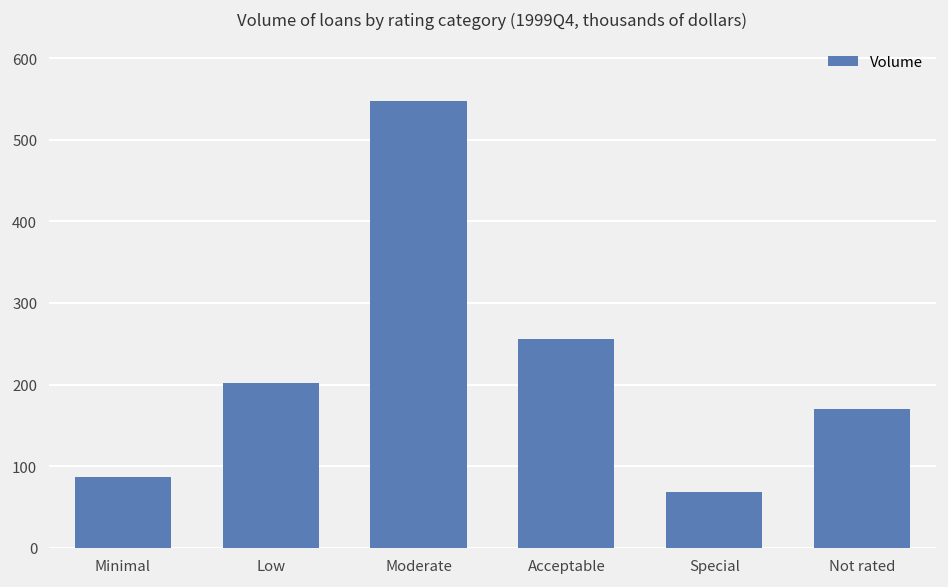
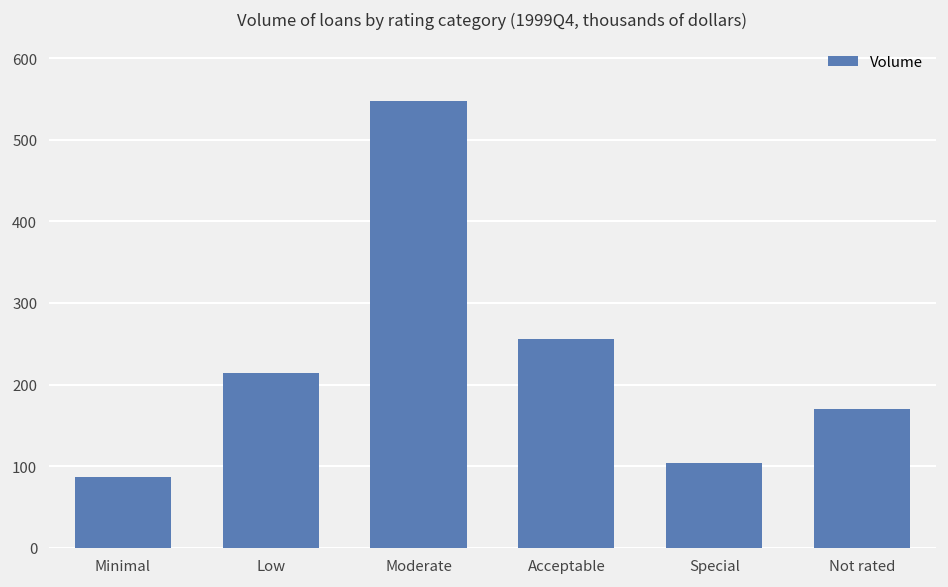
Low: 200 -> 210
Special: 70 -> 100
